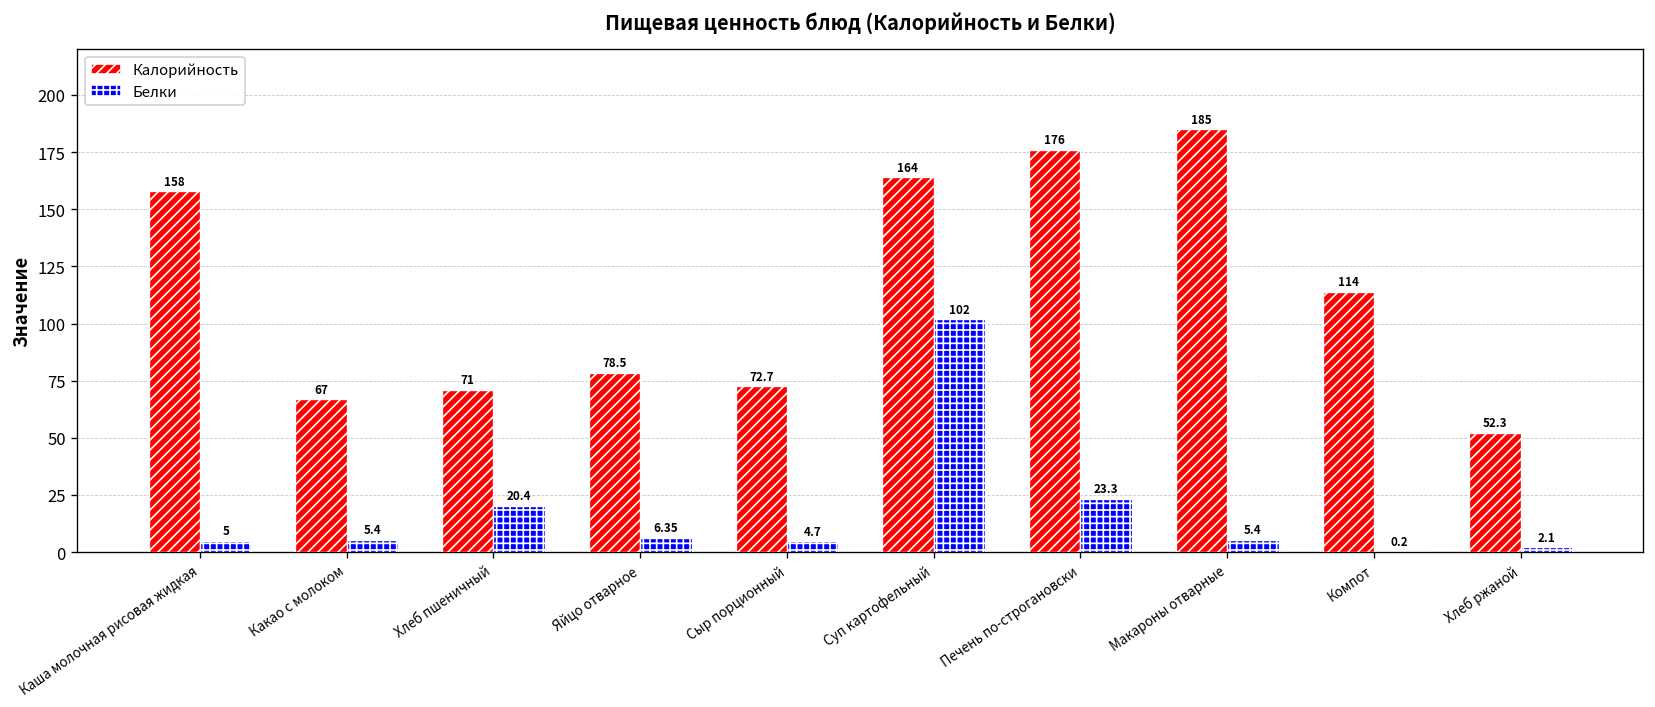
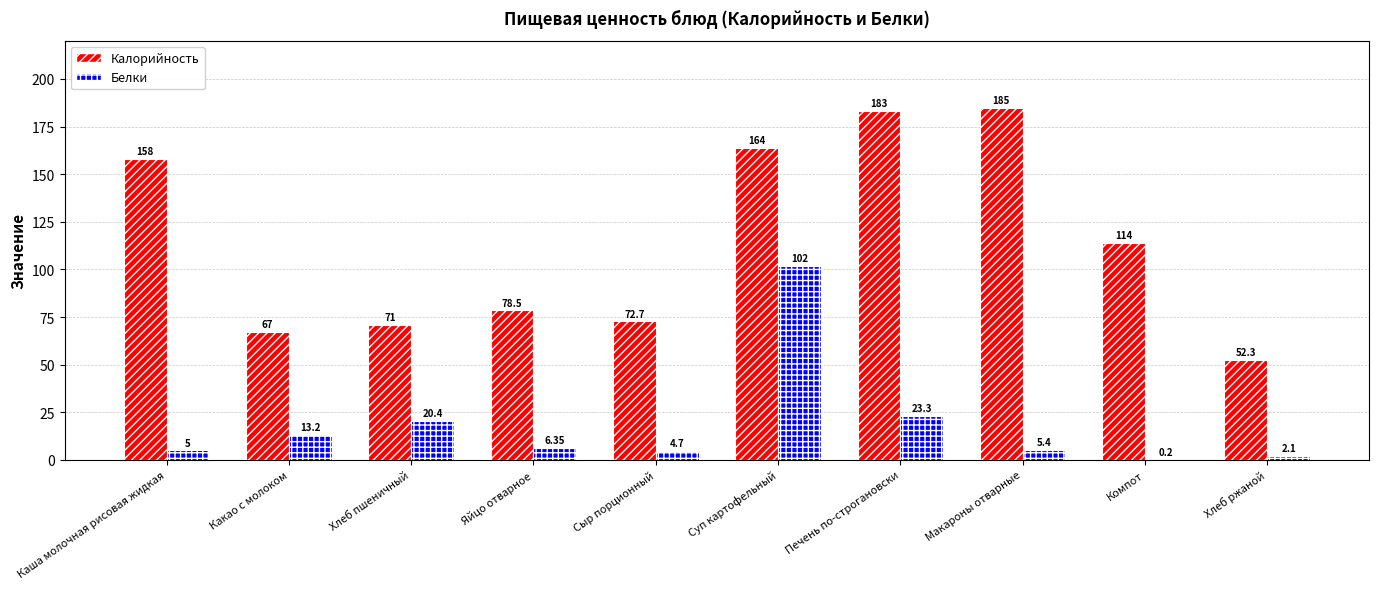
Белки, Какао с молоком: 5.4 -> 13.2
Калорийность, Печень по-строгановски: 176 -> 183
